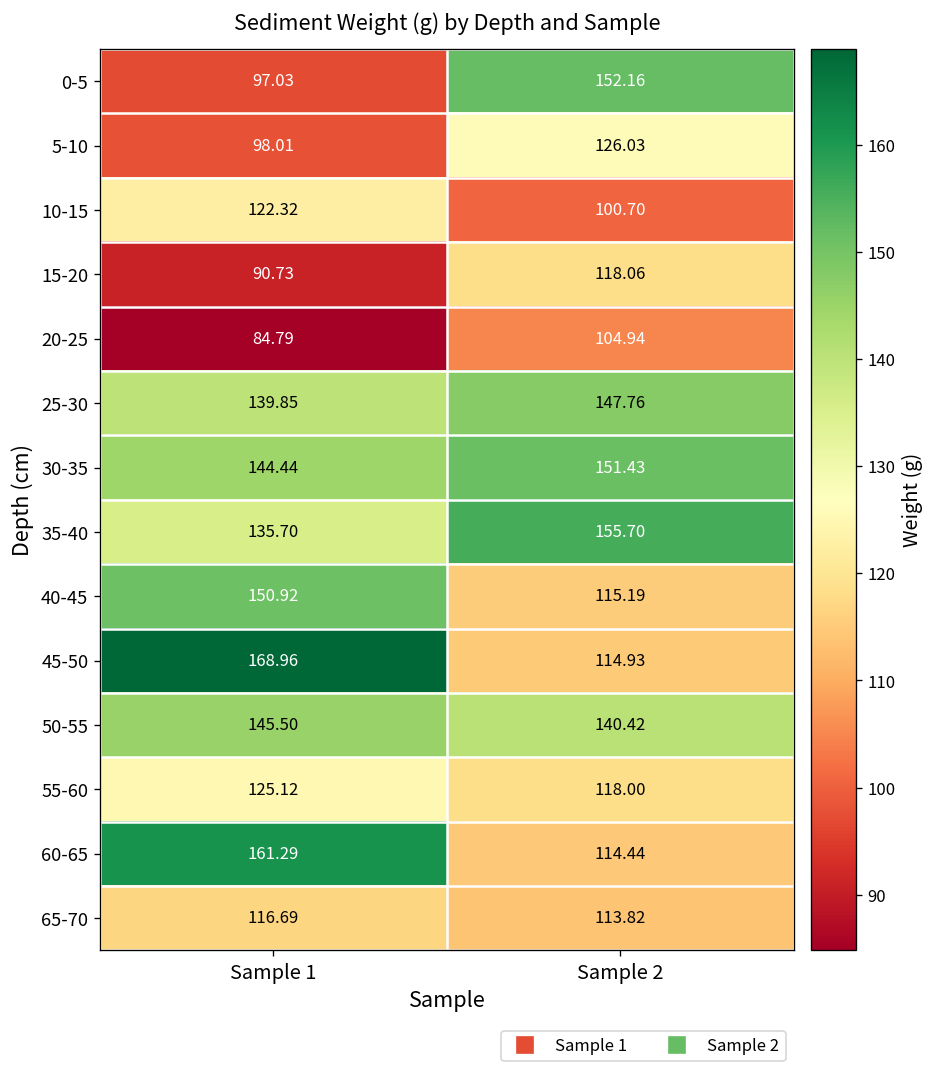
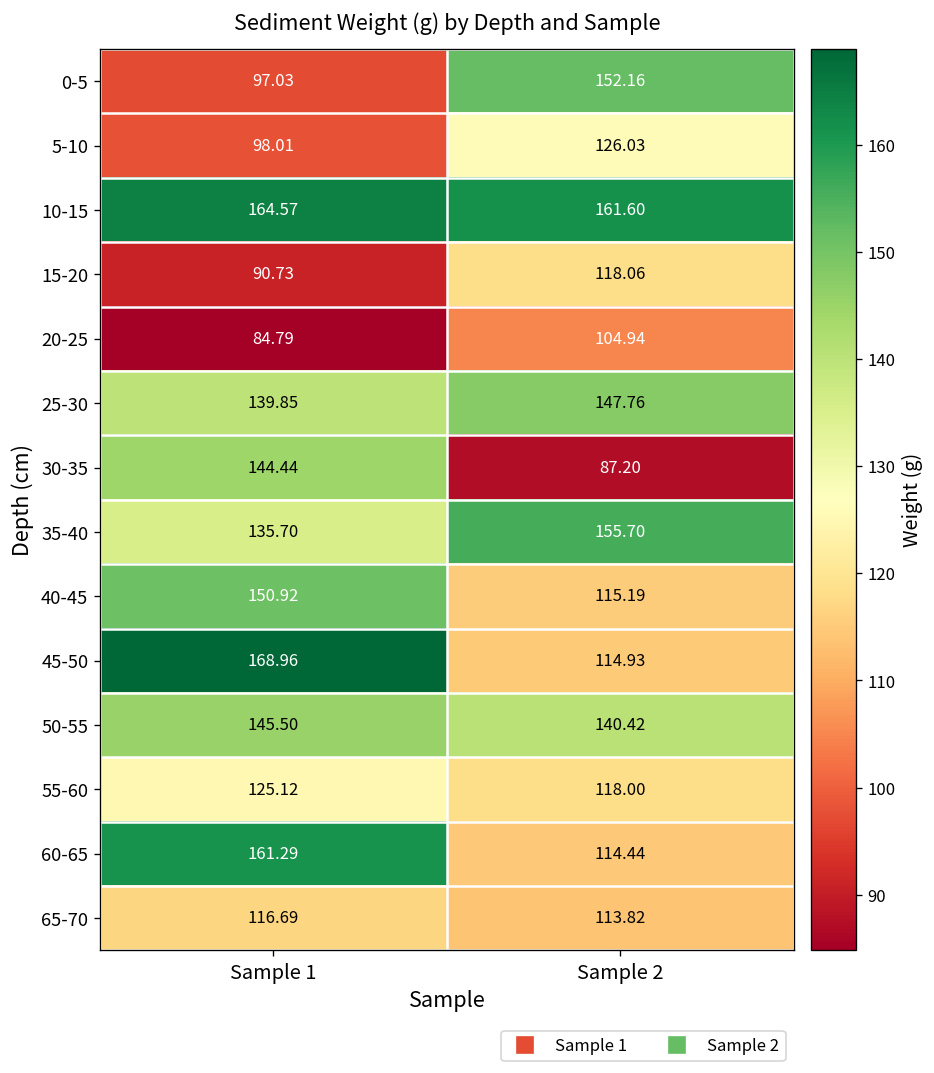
10-15, Sample 1: 122.32 -> 164.57
10-15, Sample 2: 100.70 -> 161.60
30-35, Sample 2: 151.43 -> 87.20
